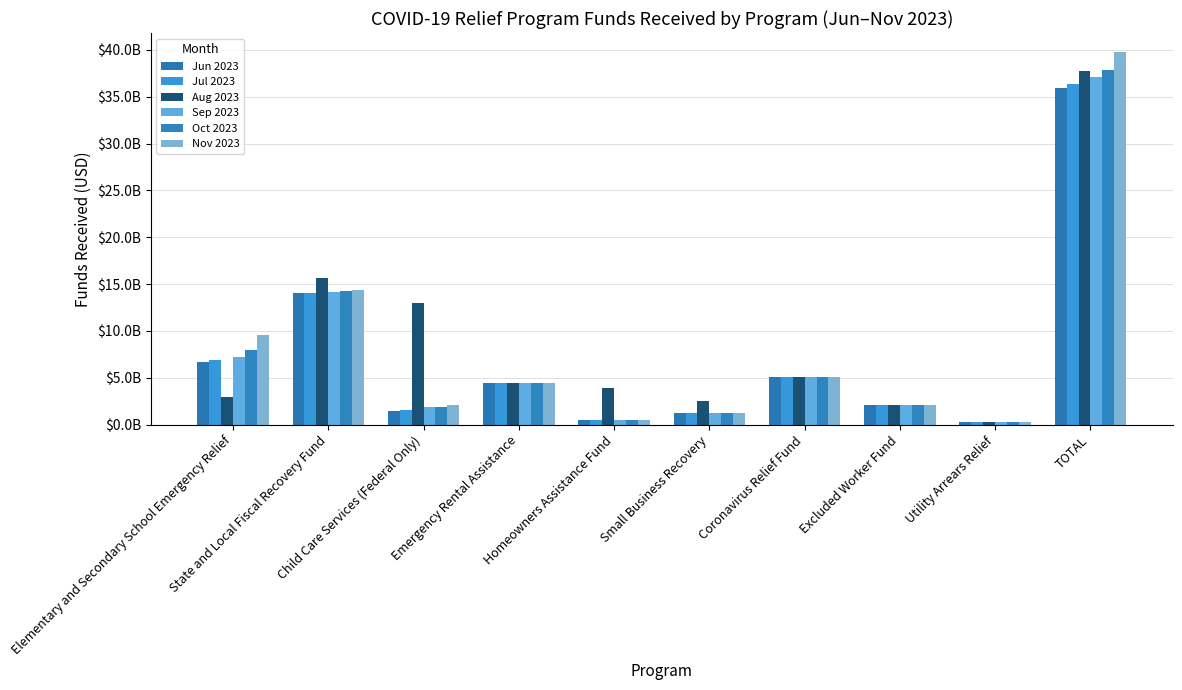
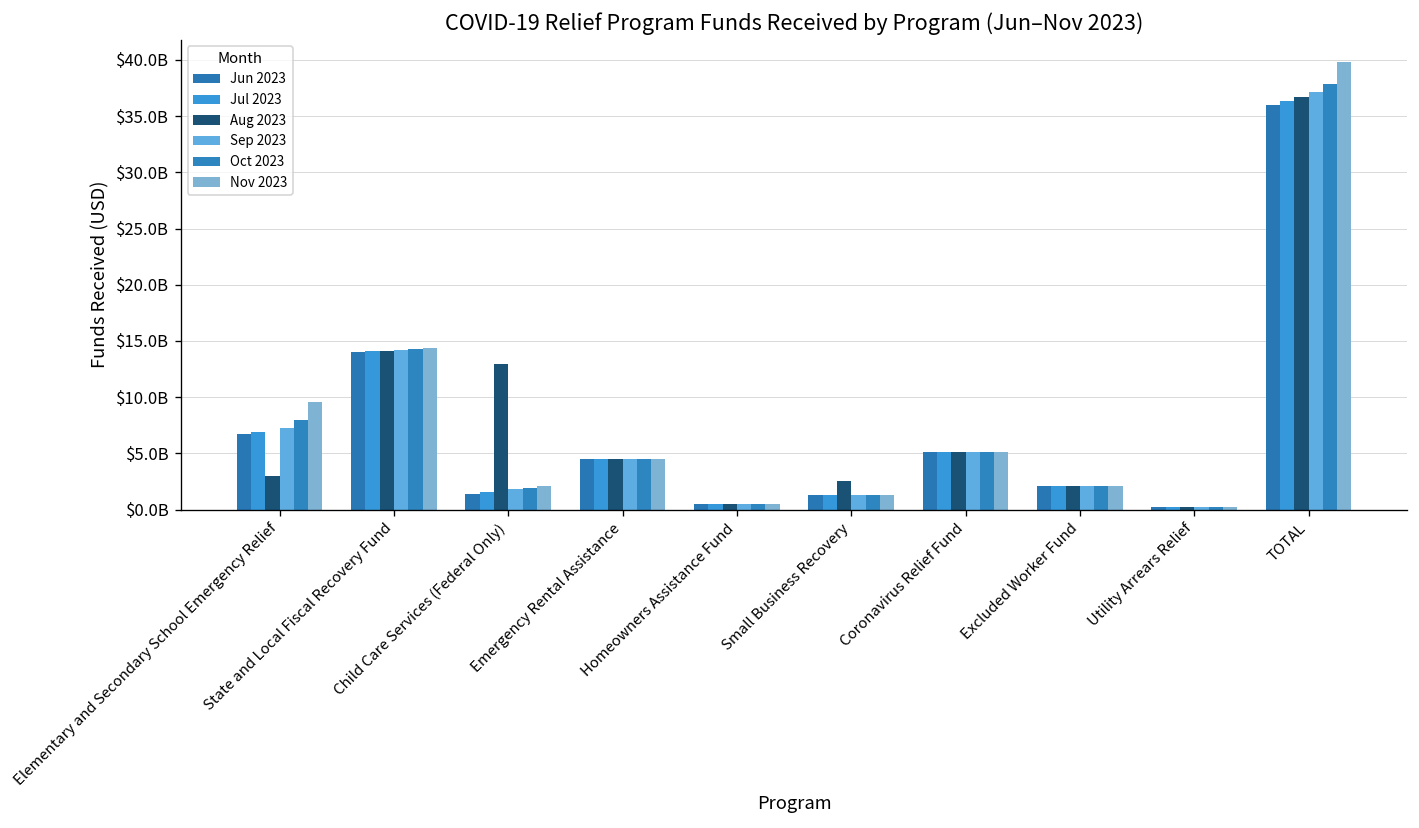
Aug 2023, State and Local Fiscal Recovery Fund: $16000000000 -> $14000000000
Aug 2023, Homeowners Assistance Fund: $4000000000 -> $1000000000
Aug 2023, TOTAL: $38000000000 -> $37000000000
